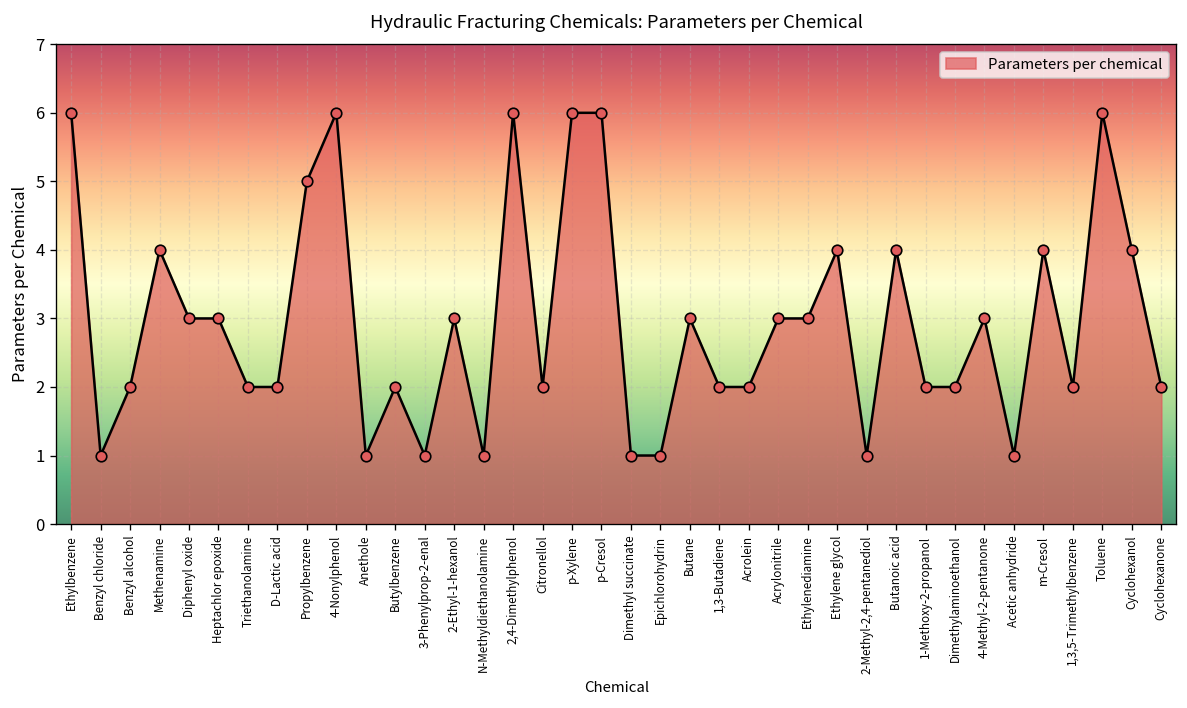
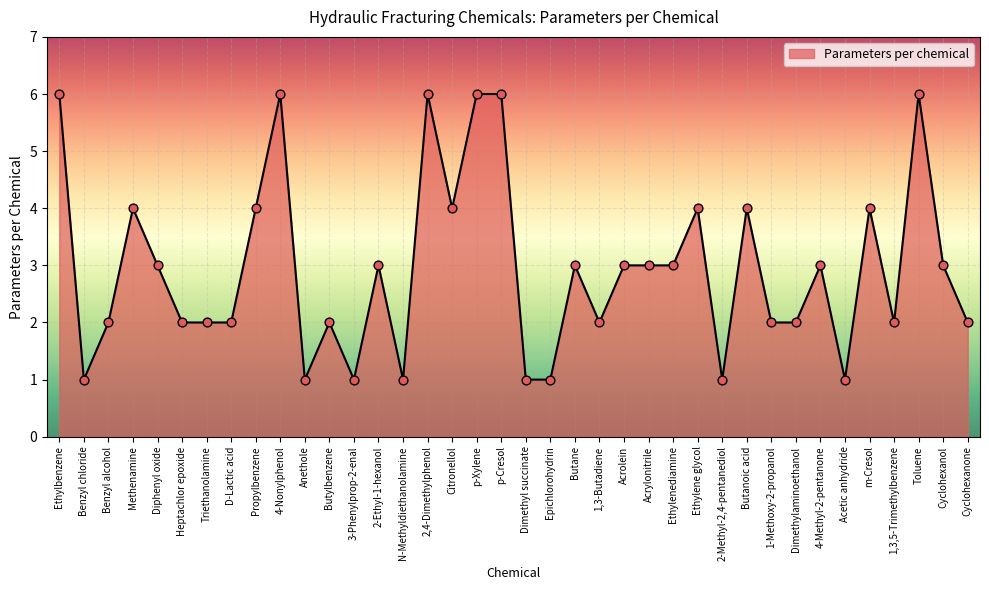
Heptachlor epoxide: 3 -> 2
Propylbenzene: 5 -> 4
Citronellol: 2 -> 4
Acrolein: 2 -> 3
Cyclohexanol: 4 -> 3
